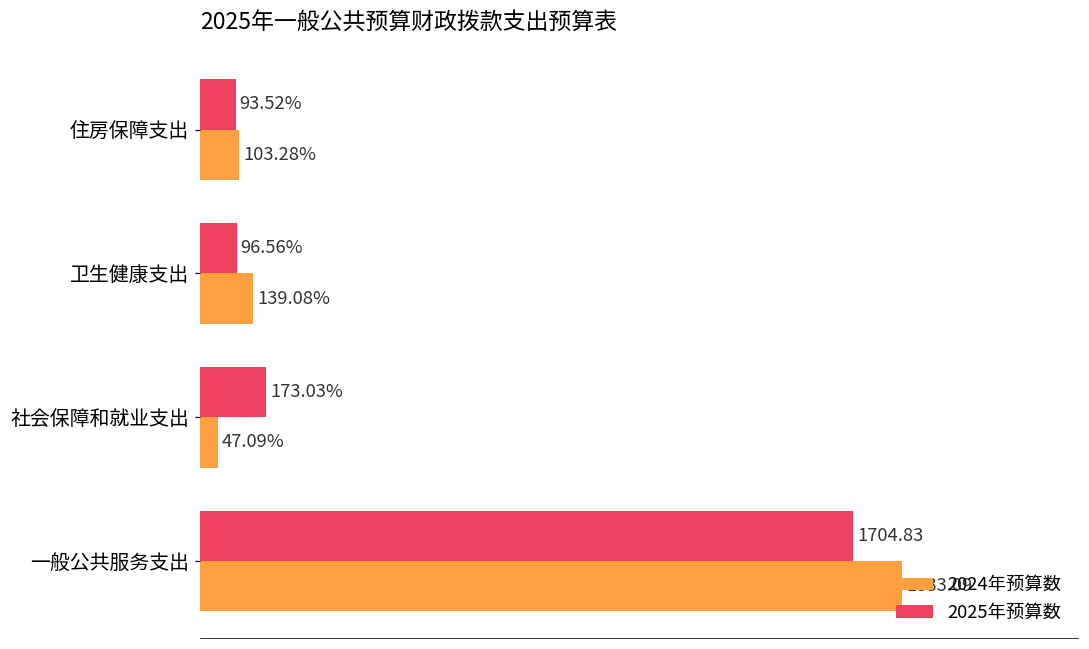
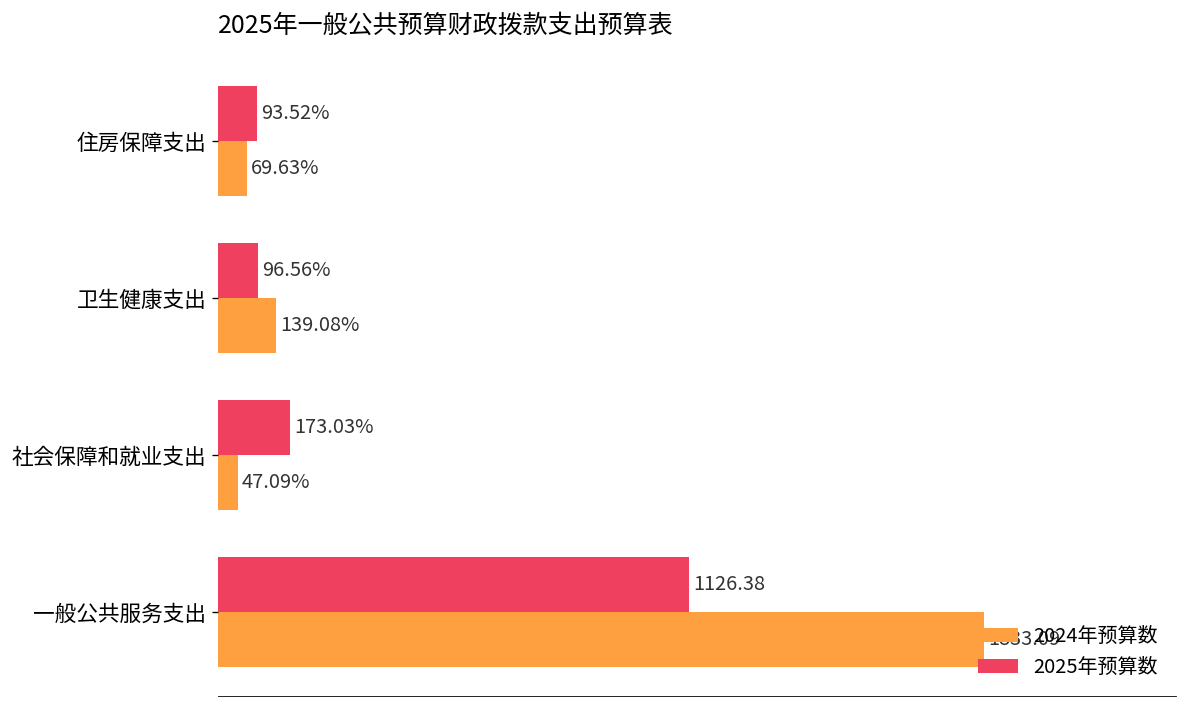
2024年预算数, 住房保障支出: 103.28% -> 69.63%
2025年预算数, 一般公共服务支出: 1704.83 -> 1126.38
